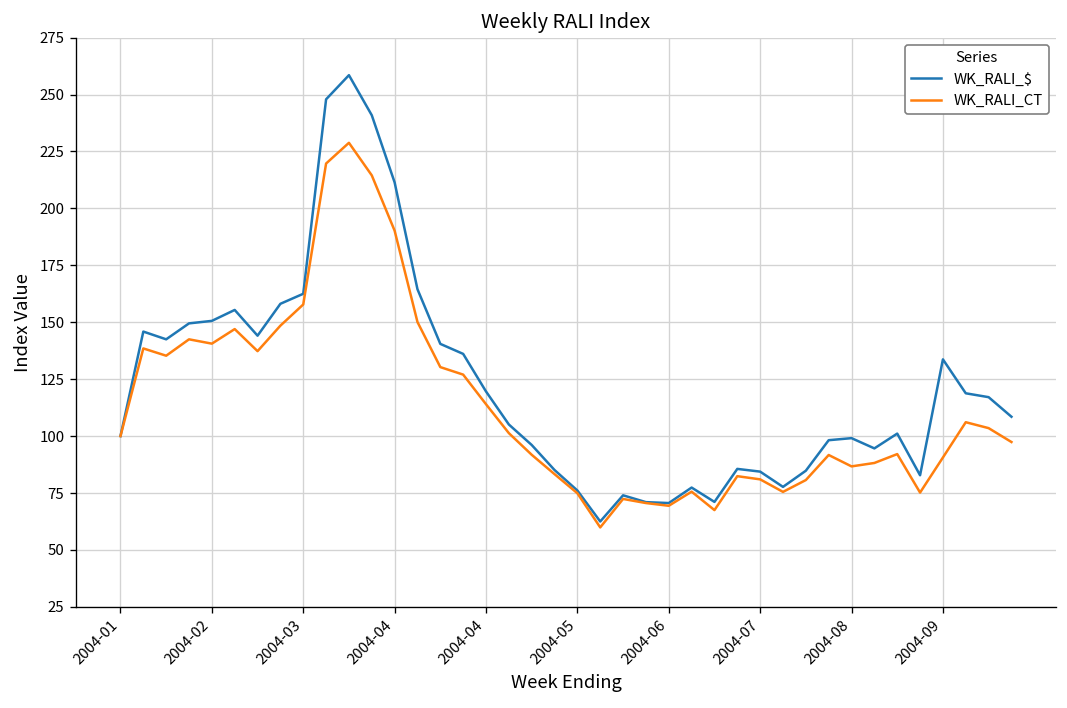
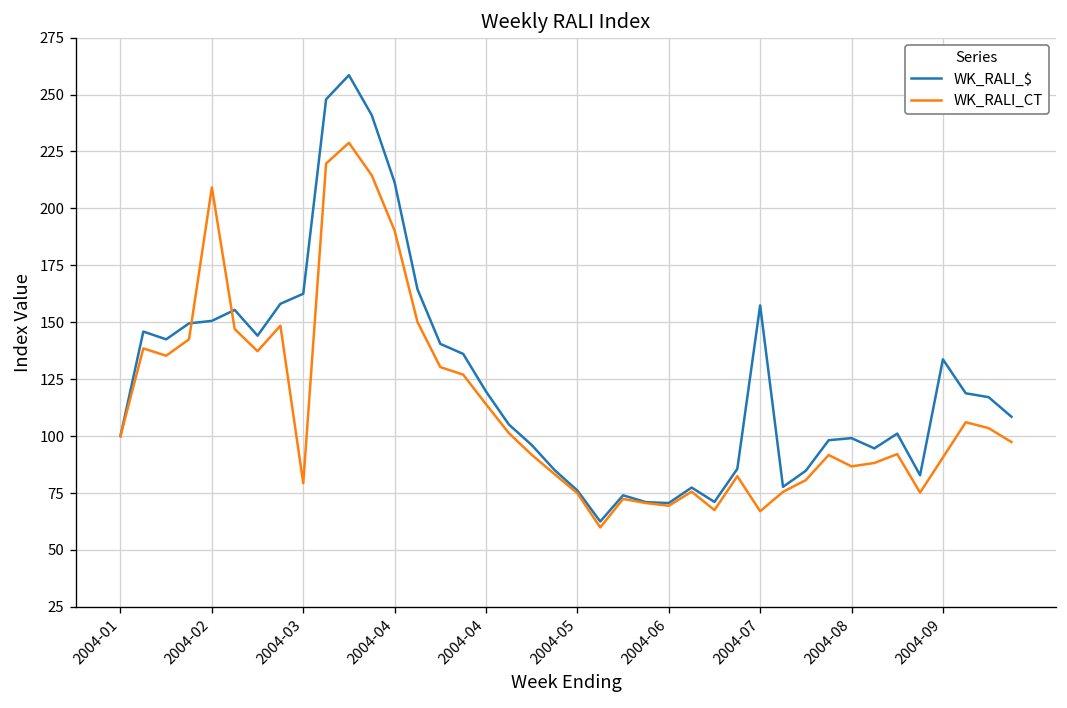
WK_RALI_CT, 2004-02: 141 -> 209
WK_RALI_CT, 2004-03: 158 -> 79
WK_RALI_$, 2004-07: 84 -> 157
WK_RALI_CT, 2004-07: 81 -> 67
